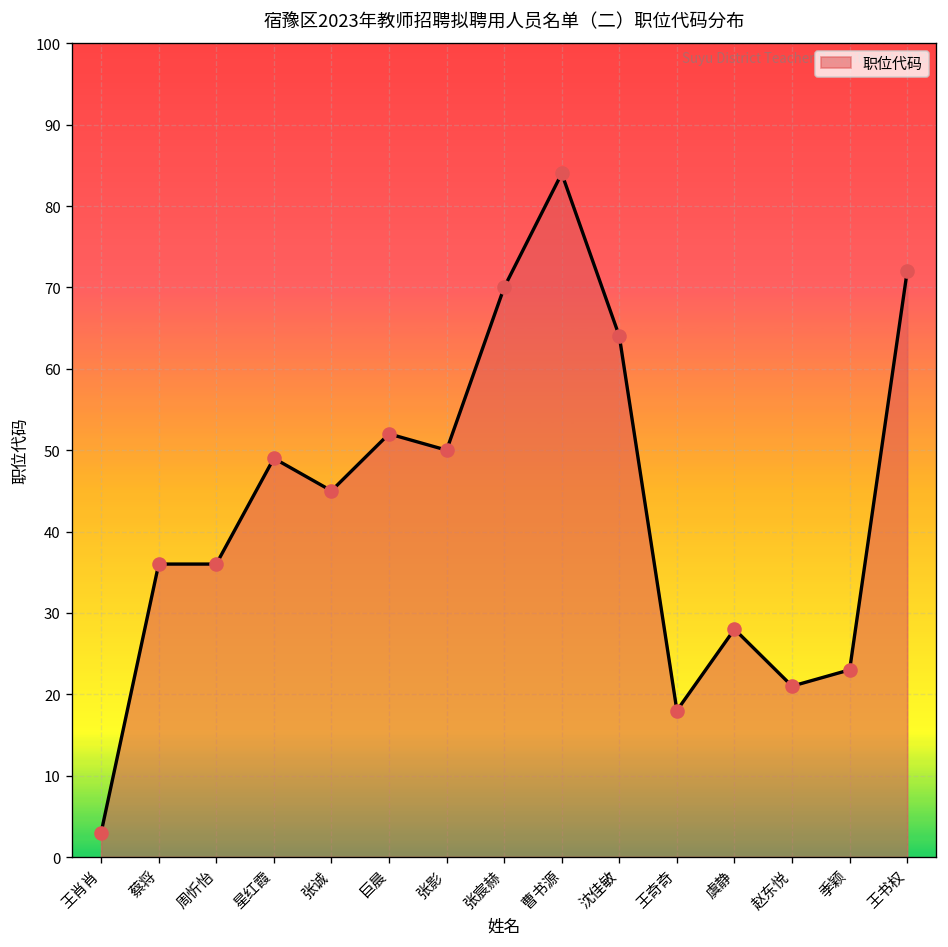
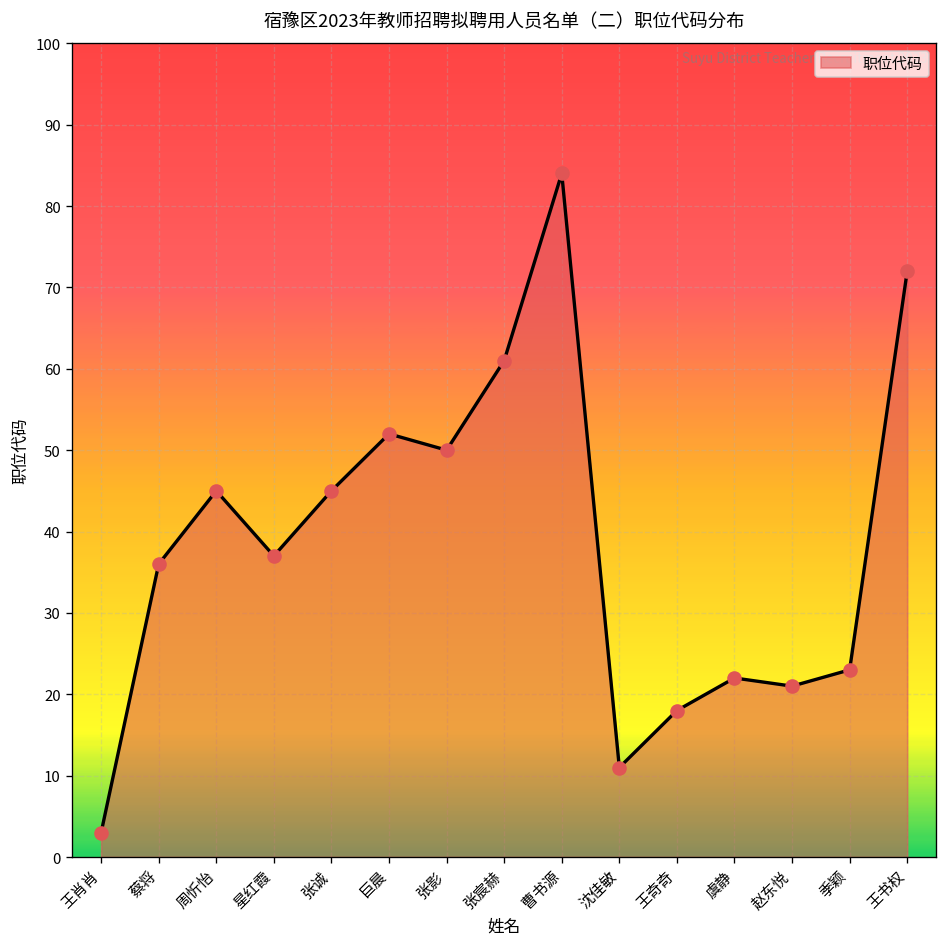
周忻怡: 36 -> 45
星红霞: 49 -> 37
张宸赫: 70 -> 61
沈佳敏: 64 -> 11
虞静: 28 -> 22
